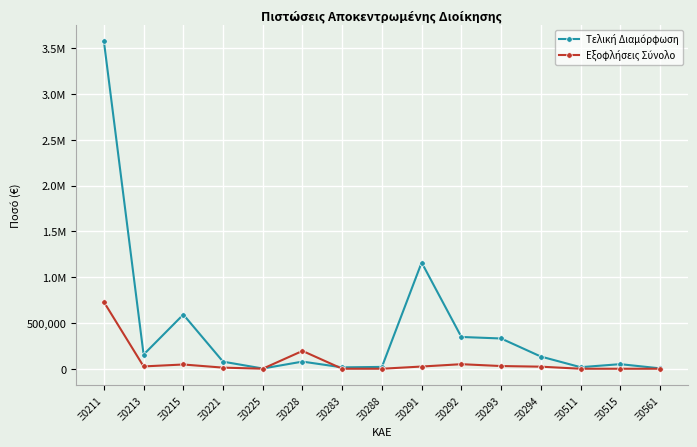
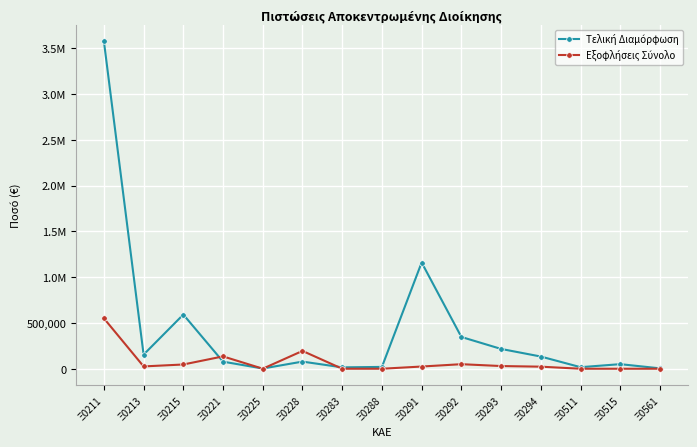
Εξοφλήσεις Σύνολο, Ξ0211: 700,000 -> 600,000
Εξοφλήσεις Σύνολο, Ξ0221: 0 -> 100,000
Τελική Διαμόρφωση, Ξ0293: 300,000 -> 200,000
